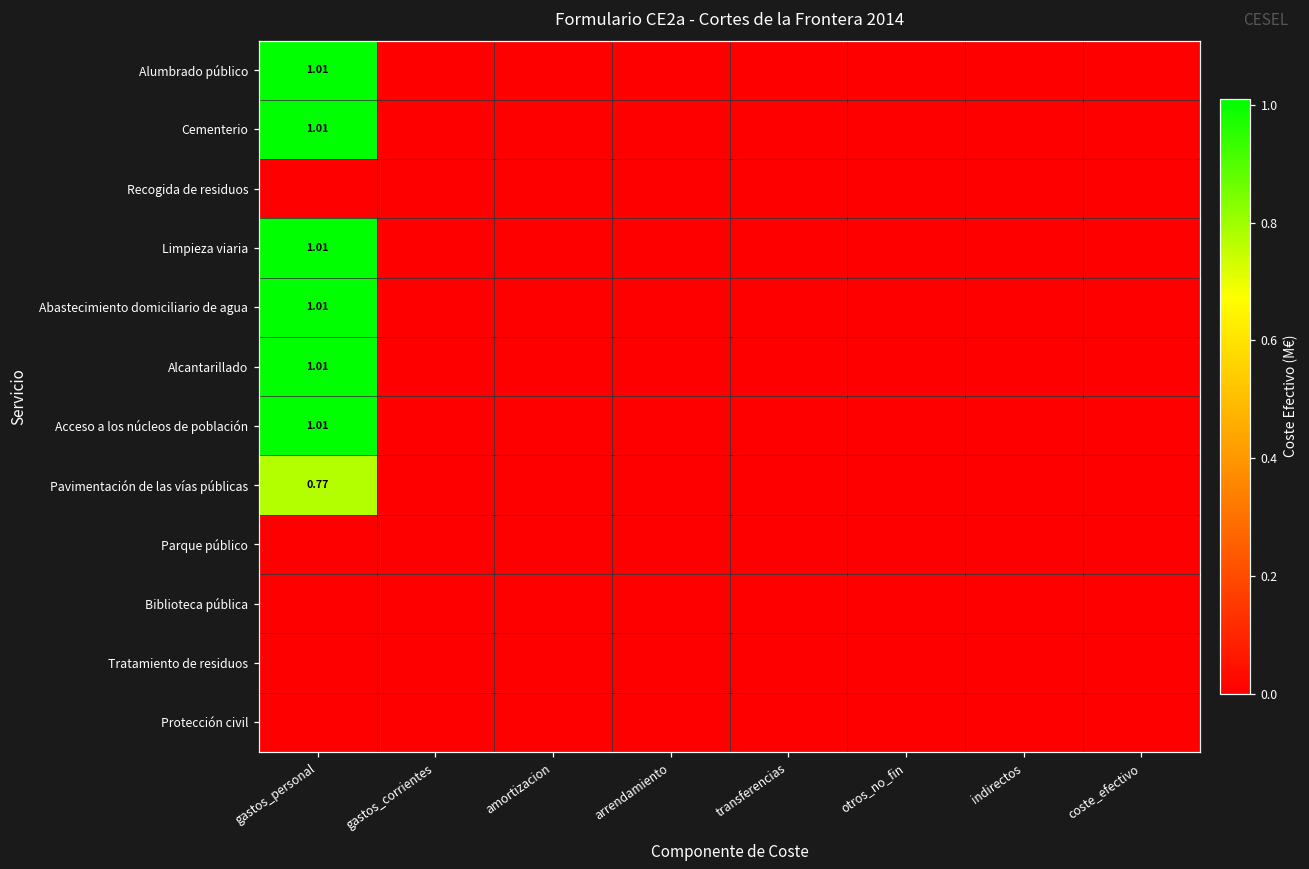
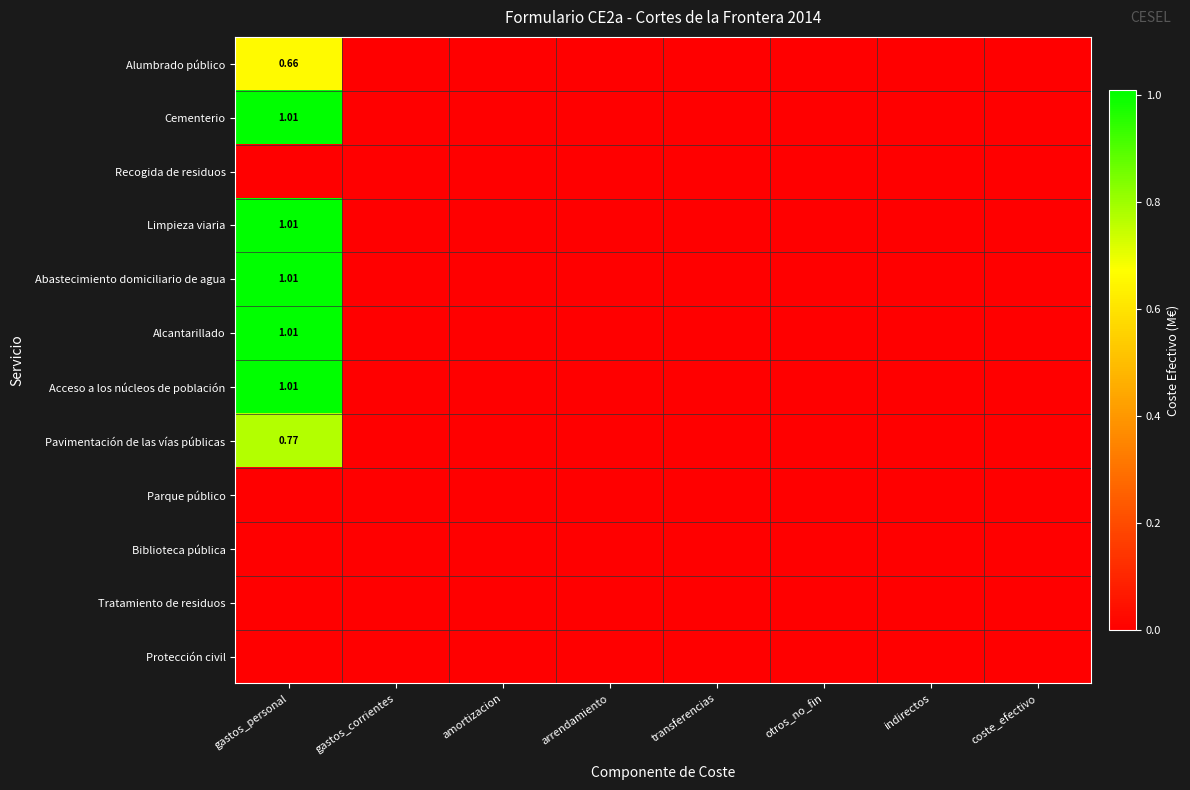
Alumbrado público, gastos_personal: 1.01 -> 0.66
